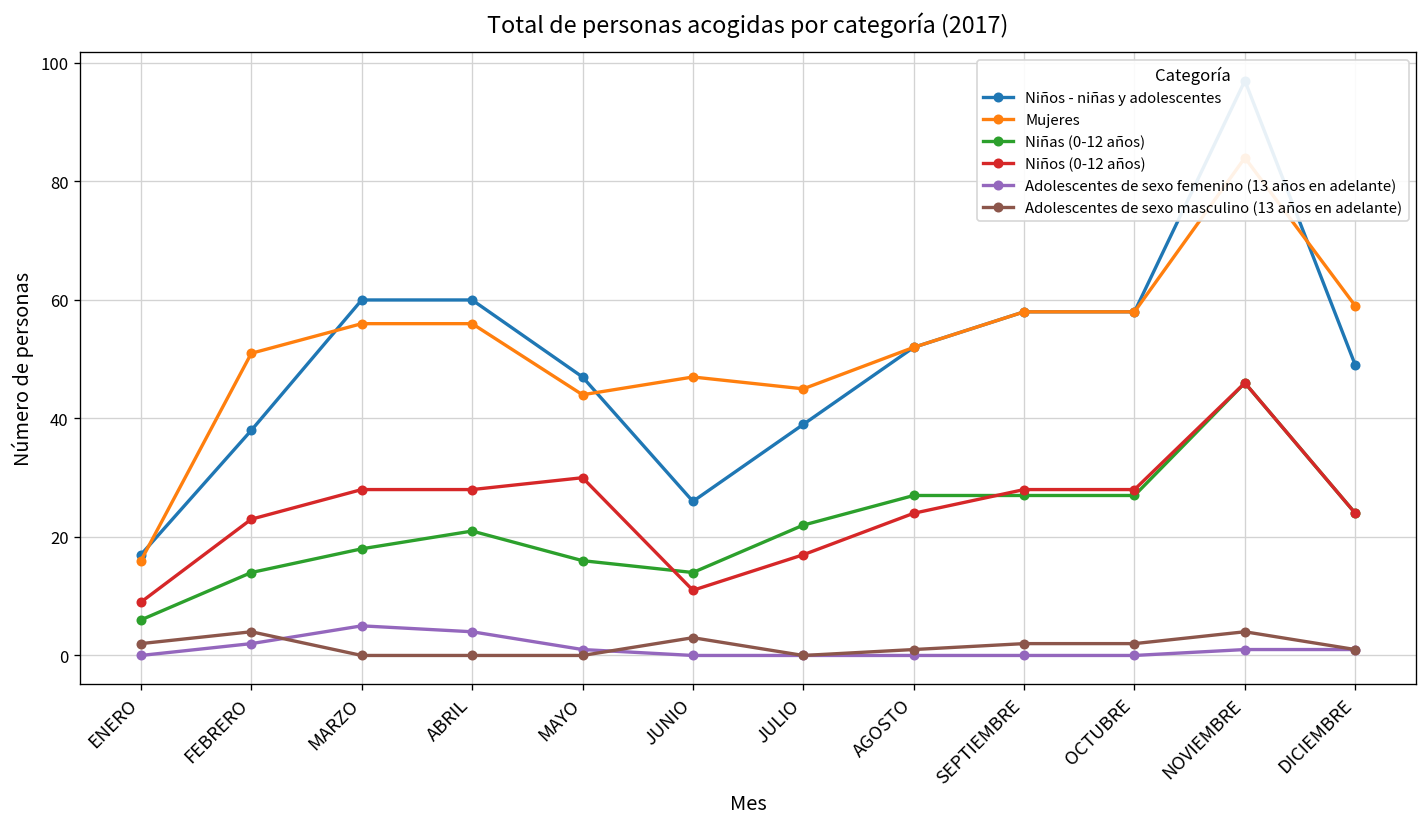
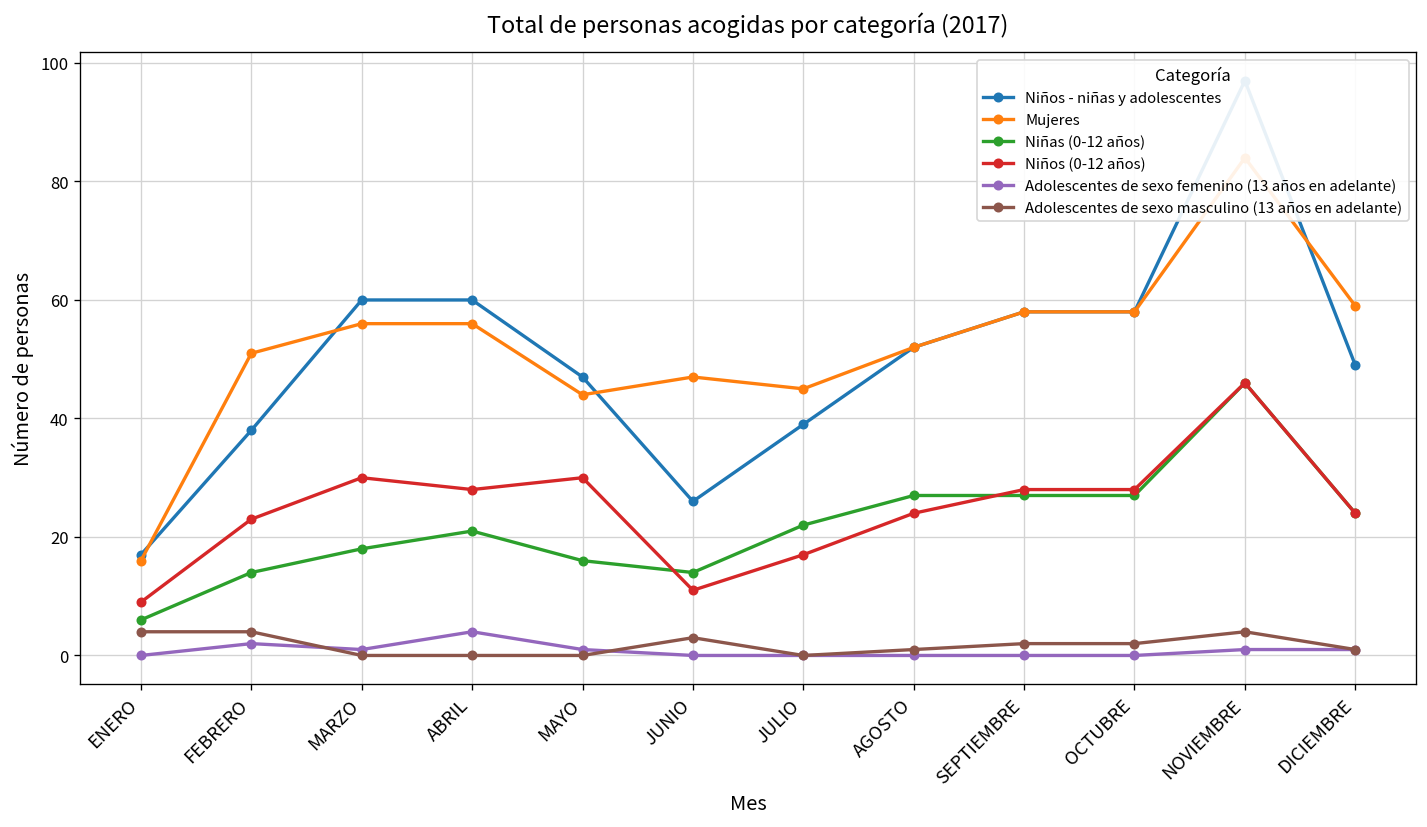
Adolescentes de sexo masculino (13 años en adelante), ENERO: 2 -> 4
Niños (0-12 años), MARZO: 28 -> 30
Adolescentes de sexo femenino (13 años en adelante), MARZO: 5 -> 1
